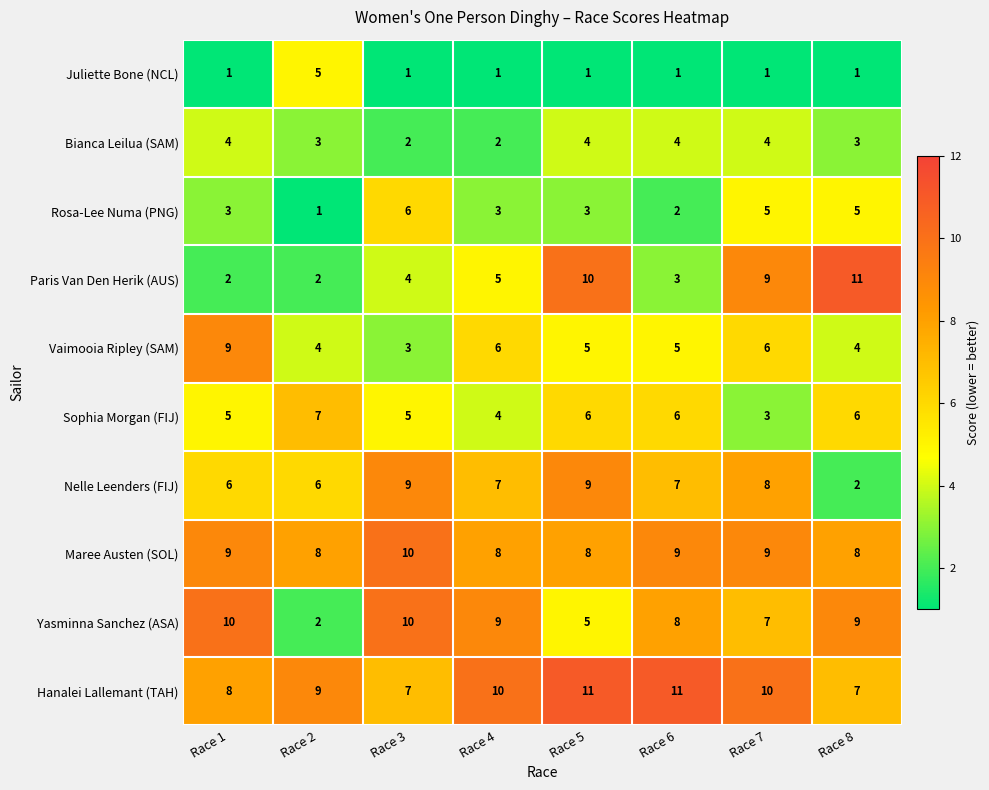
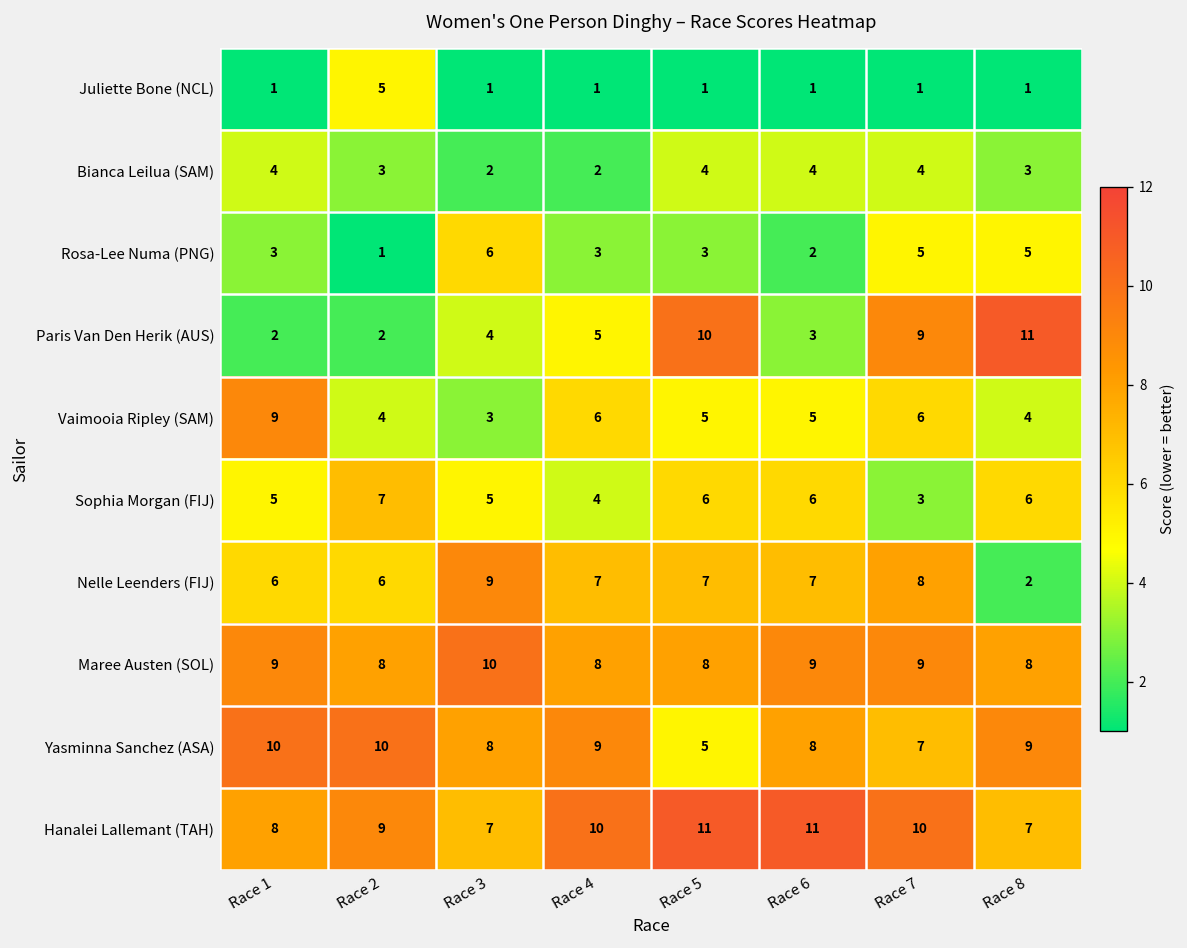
Nelle Leenders (FIJ), Race 5: 9 -> 7
Yasminna Sanchez (ASA), Race 2: 2 -> 10
Yasminna Sanchez (ASA), Race 3: 10 -> 8
